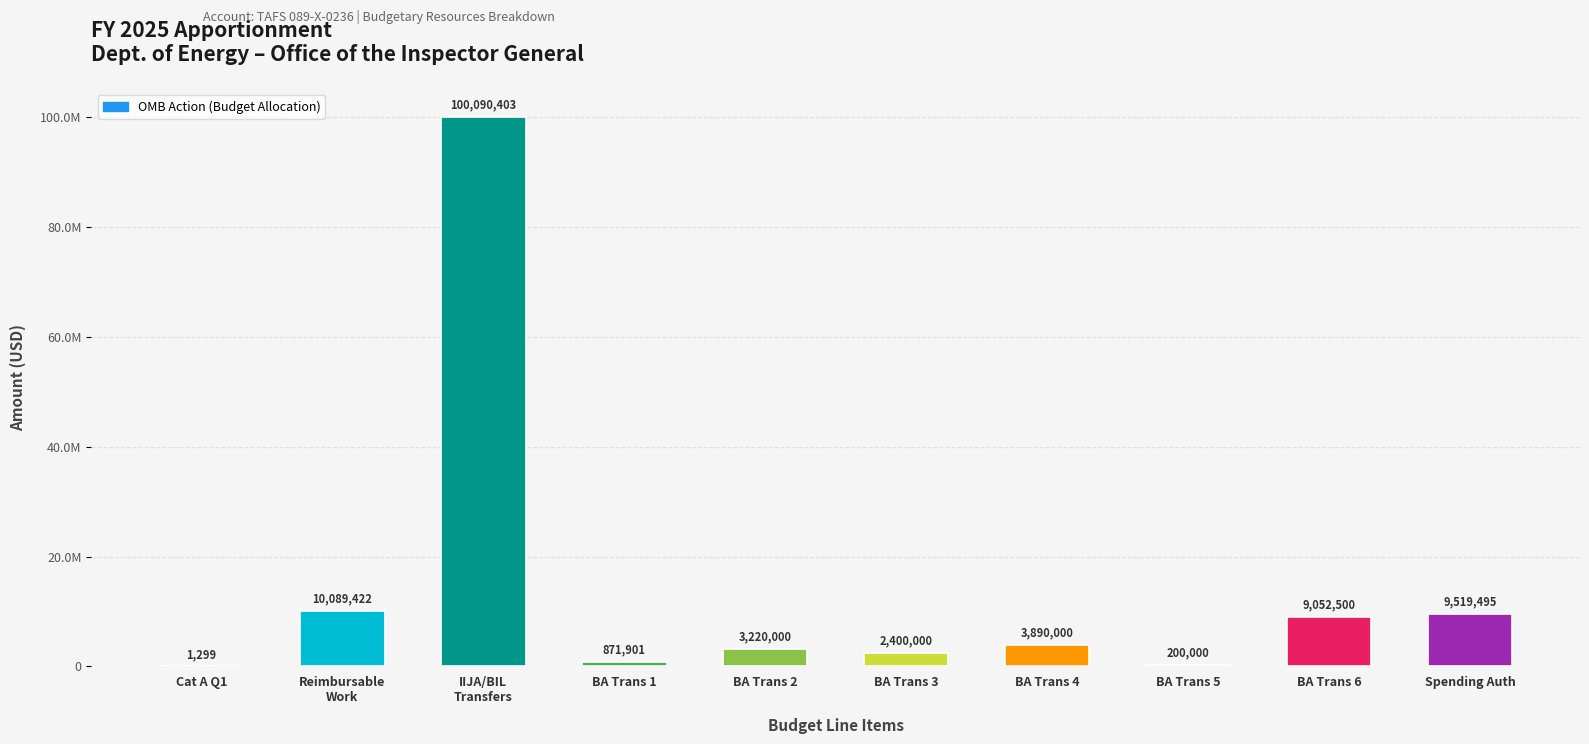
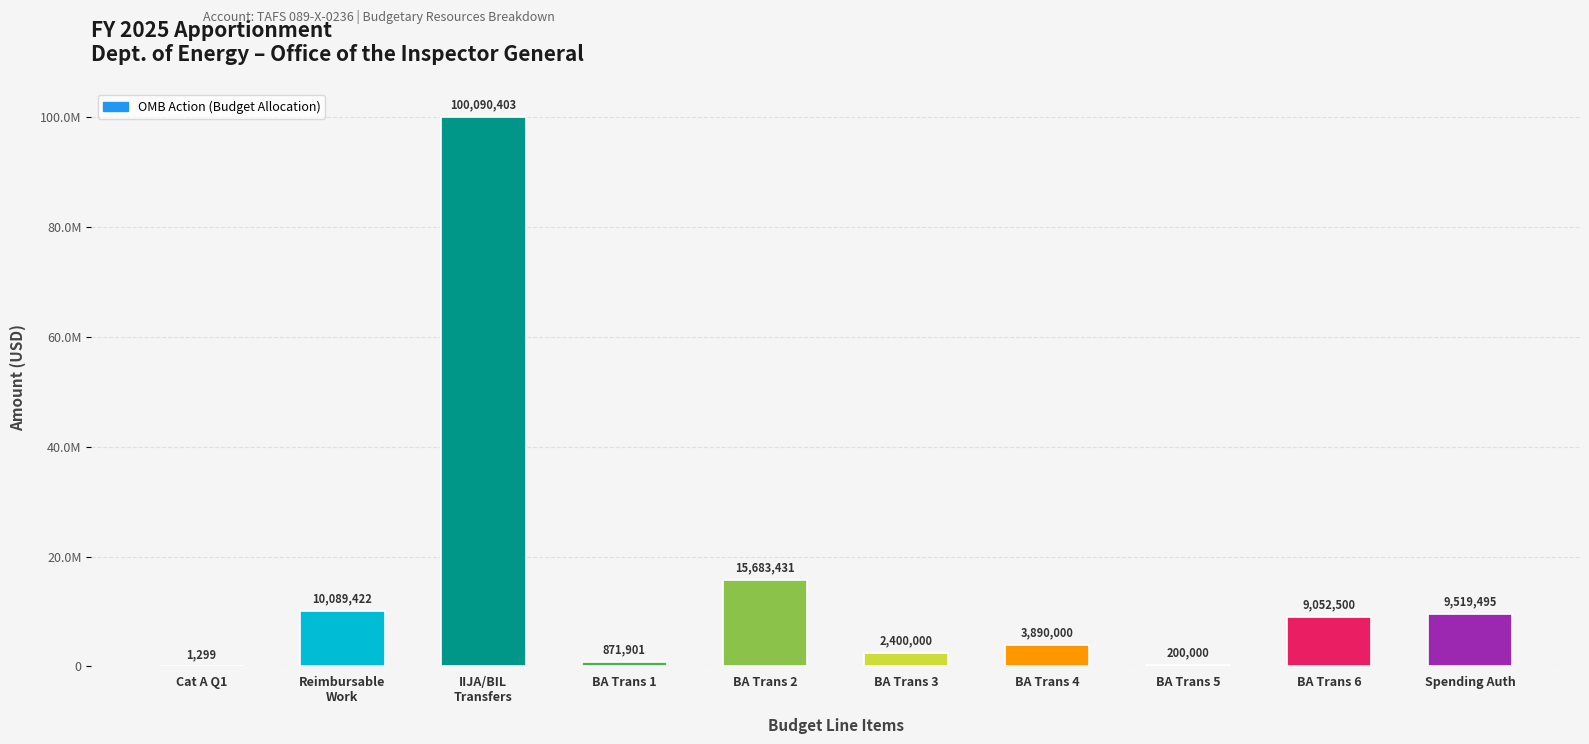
BA Trans 2: 3,220,000 -> 15,683,431
